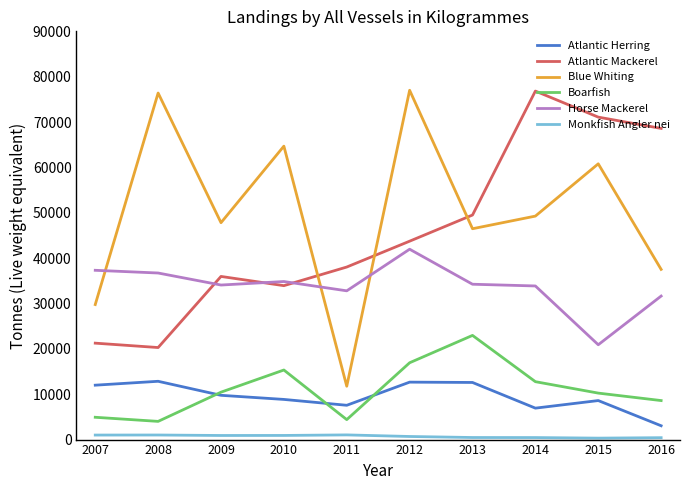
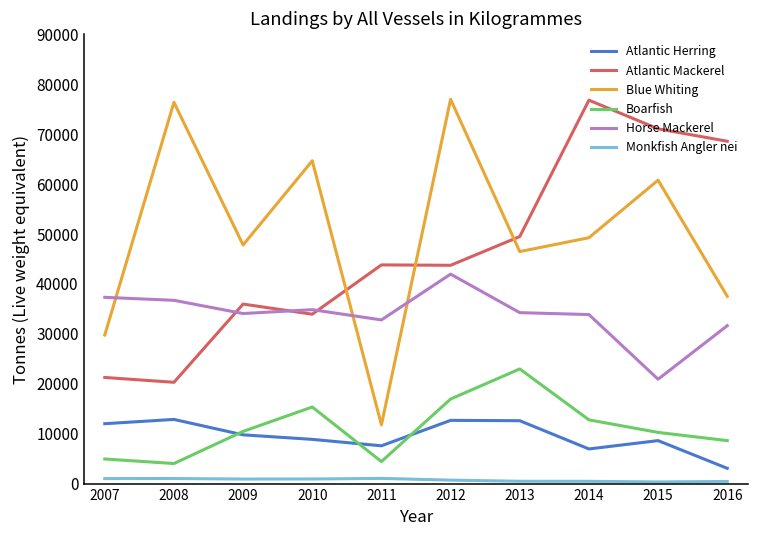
Atlantic Mackerel, 2011: 38000 -> 44000
